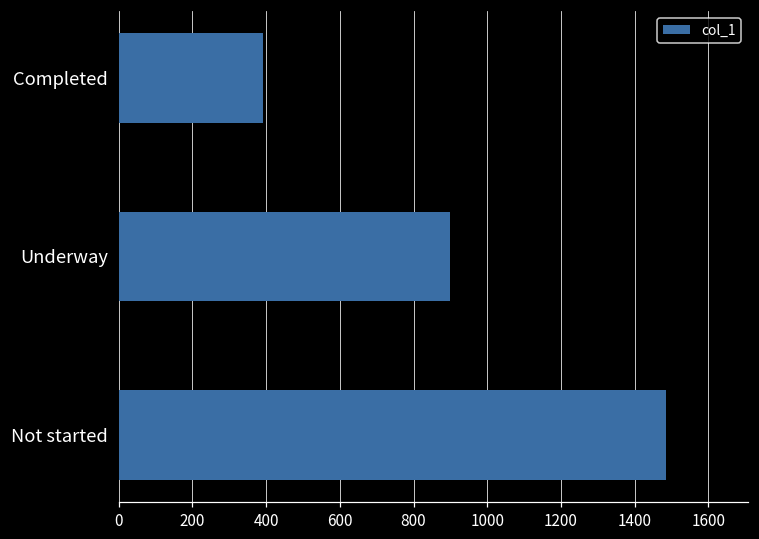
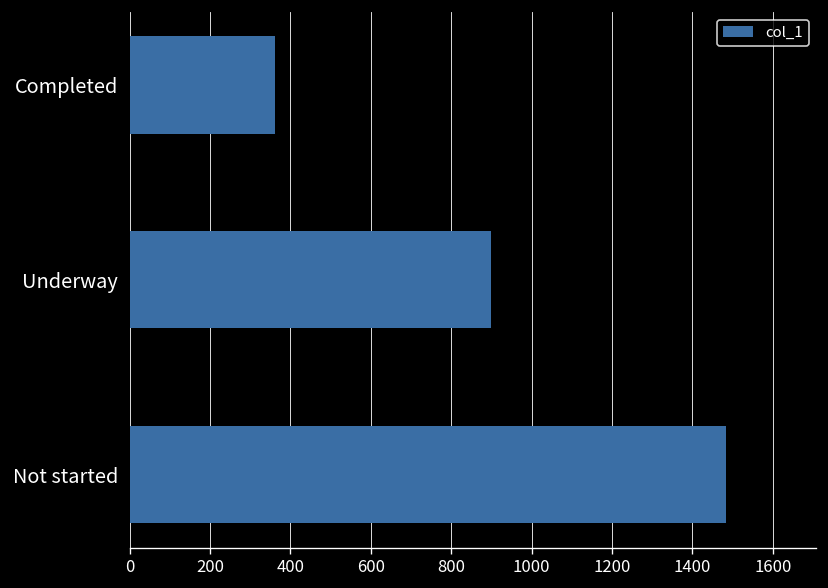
Completed: 390 -> 360
